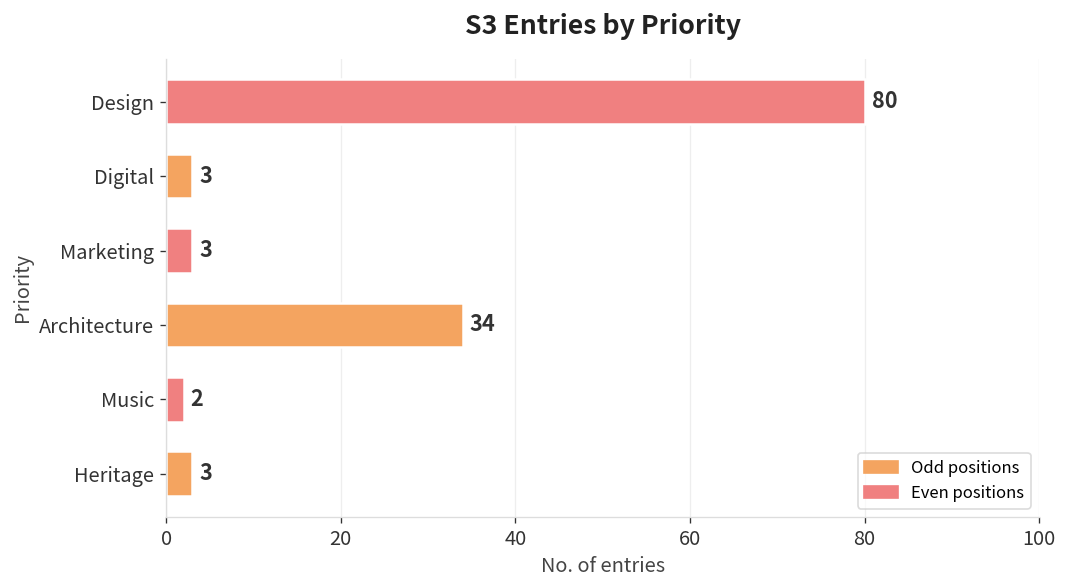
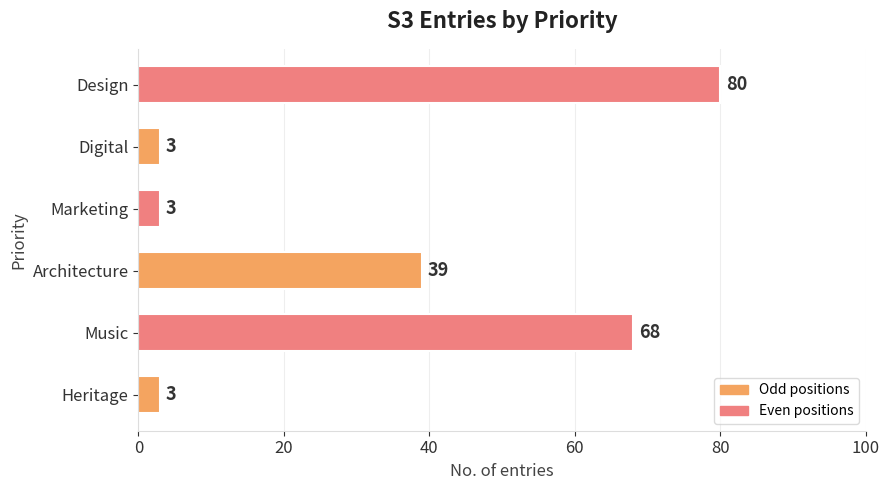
Architecture: 34 -> 39
Music: 2 -> 68
